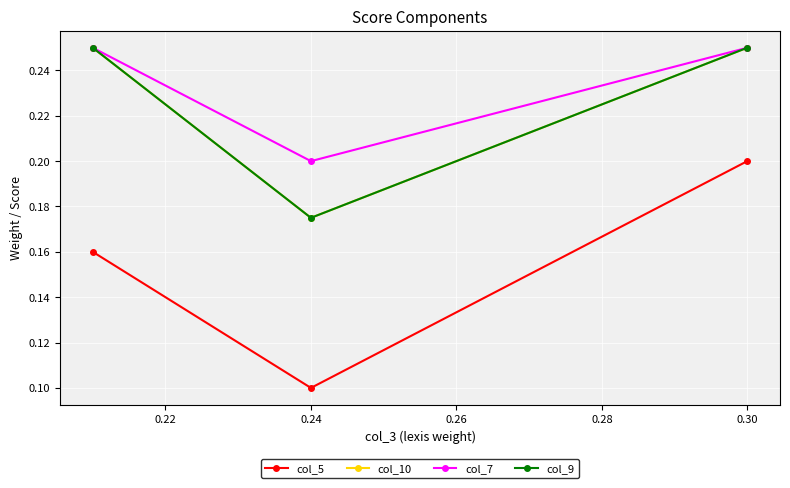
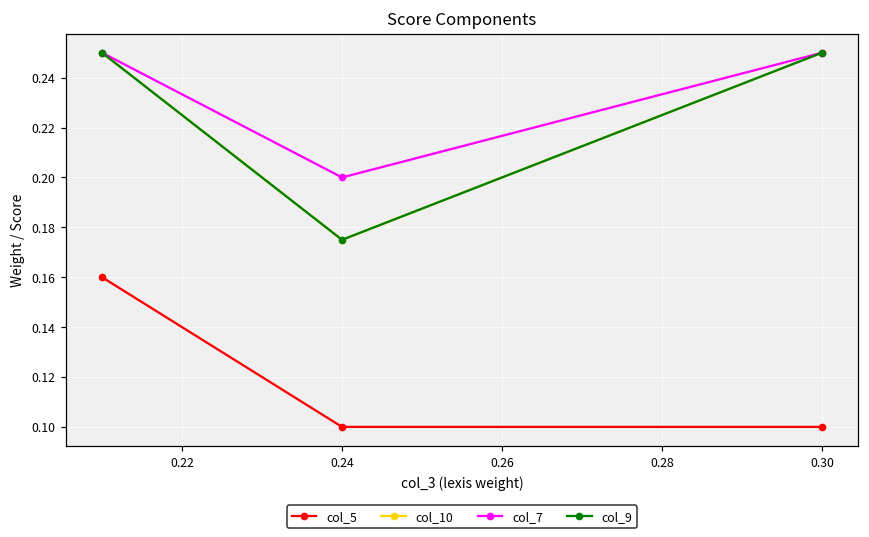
col_5, 0.30: 0.2 -> 0.1
